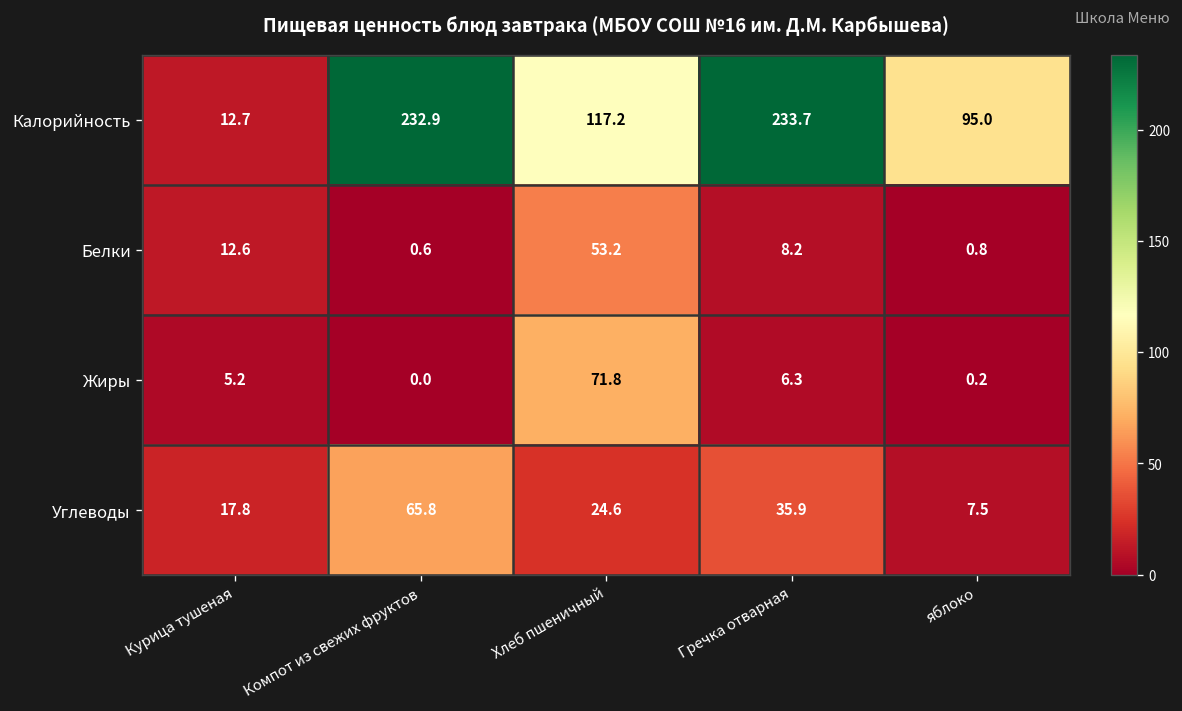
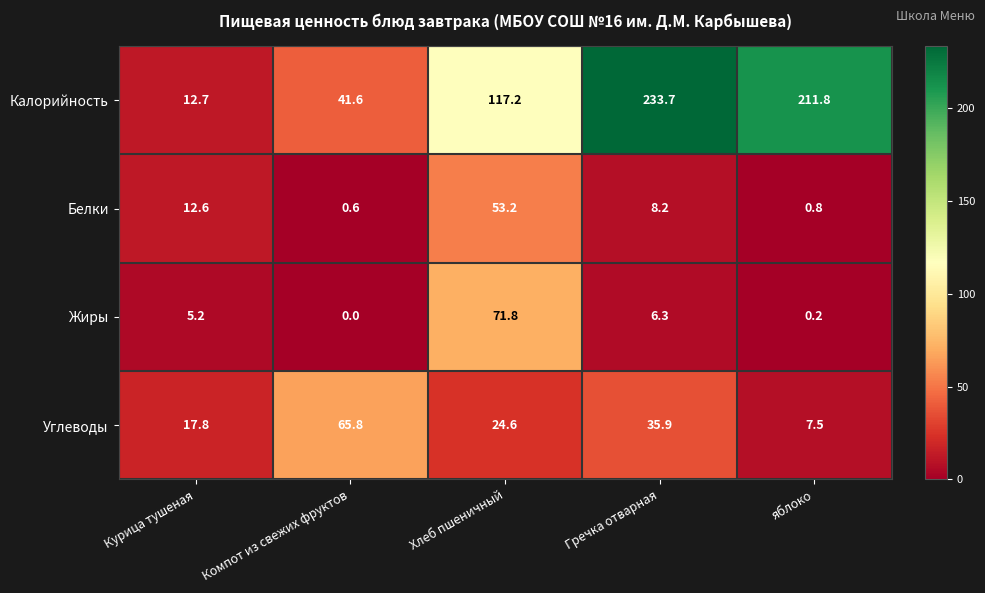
Калорийность, Компот из свежих фруктов: 232.9 -> 41.6
Калорийность, яблоко: 95.0 -> 211.8
